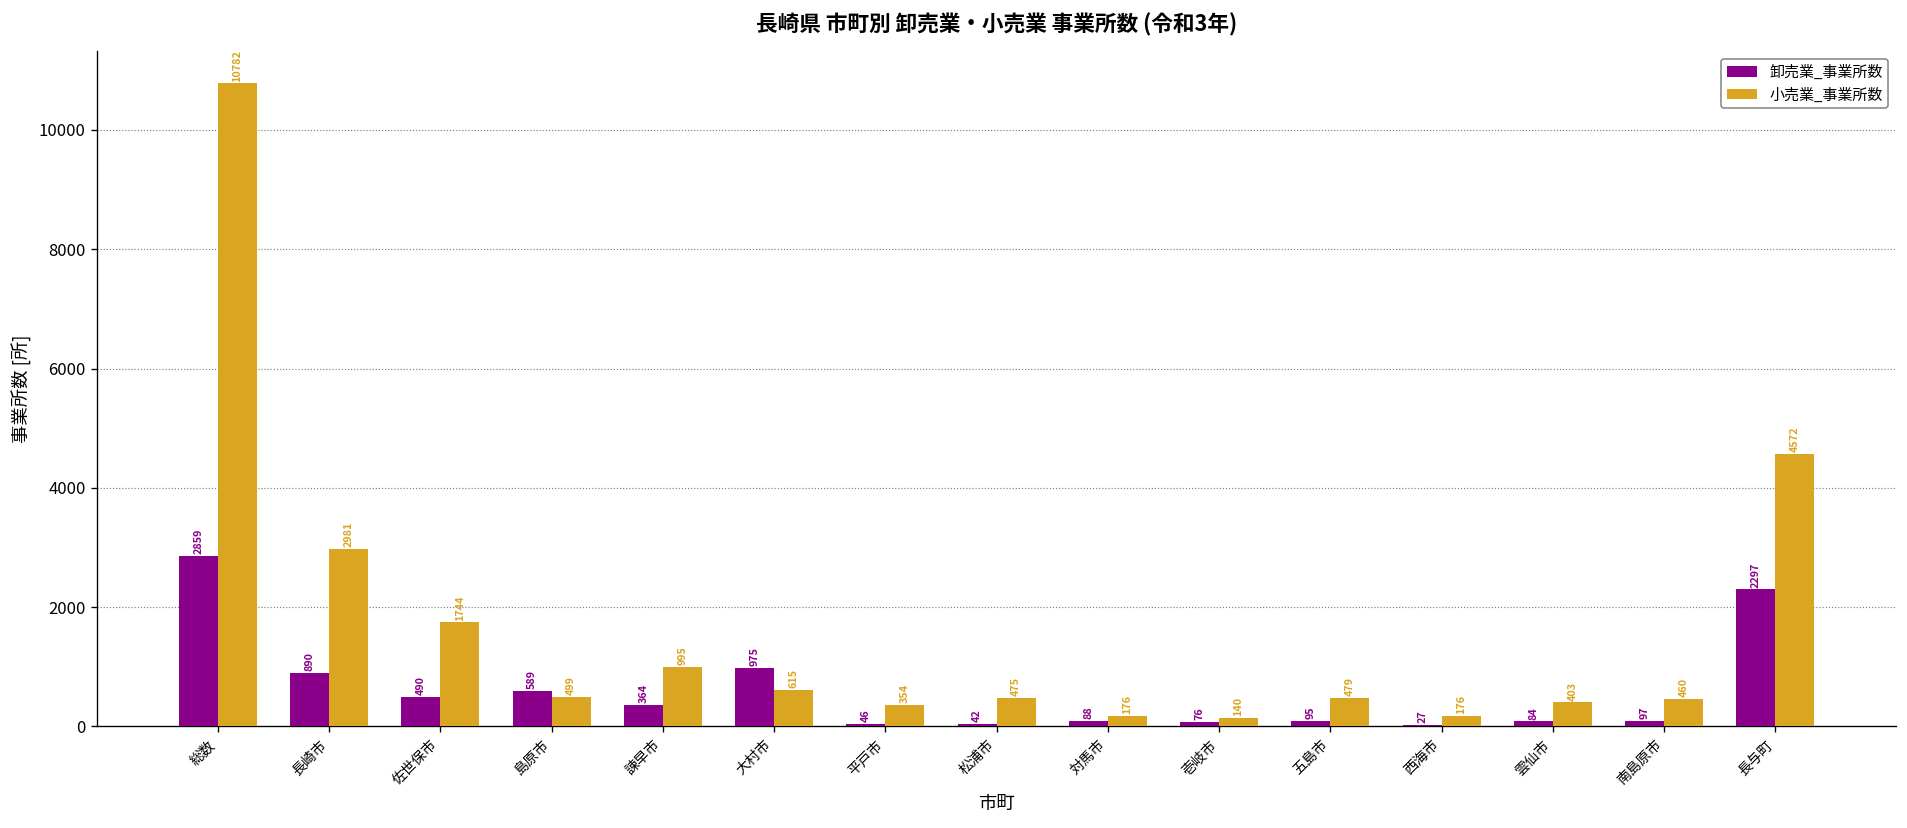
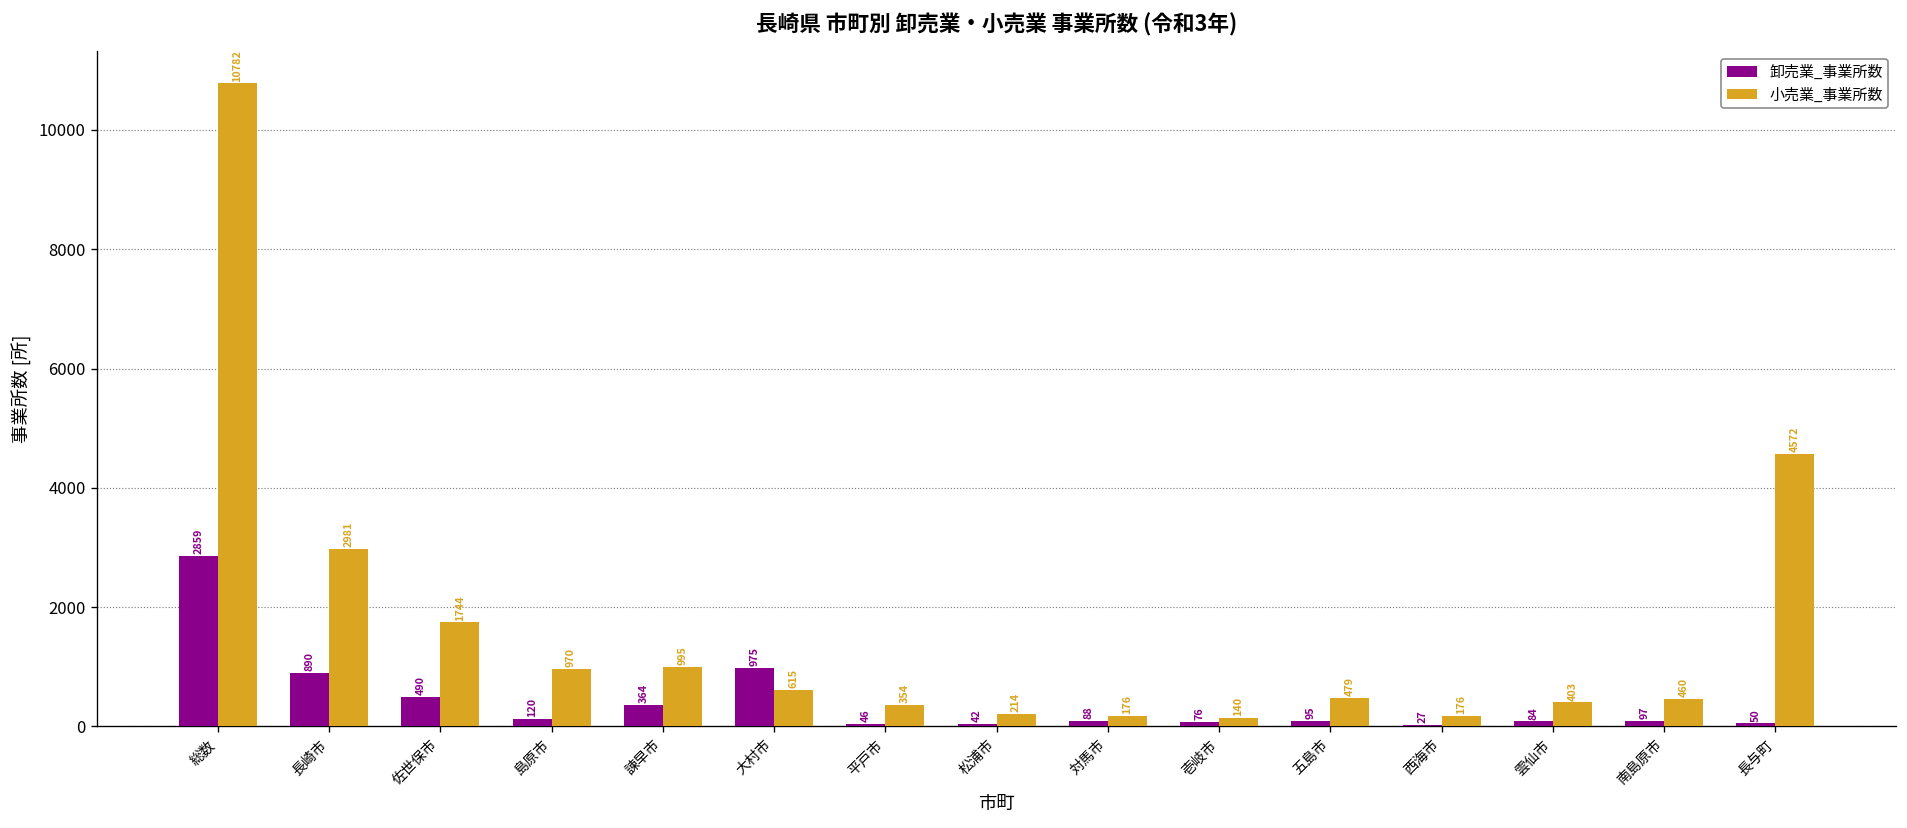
卸売業_事業所数, 島原市: 589 -> 120
小売業_事業所数, 島原市: 499 -> 970
小売業_事業所数, 松浦市: 475 -> 214
卸売業_事業所数, 長与町: 2297 -> 50
